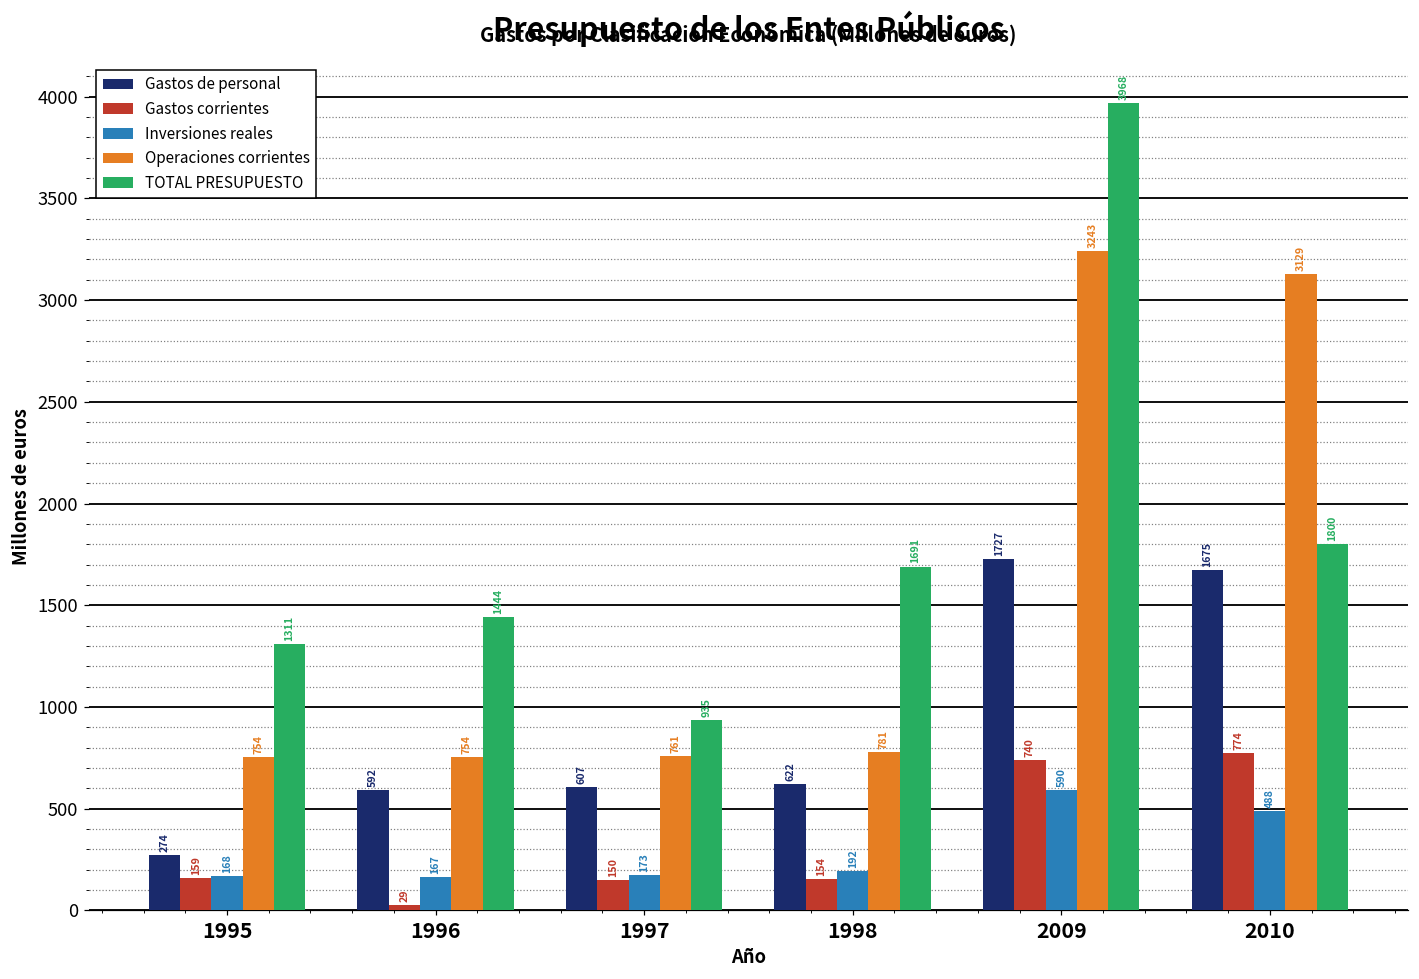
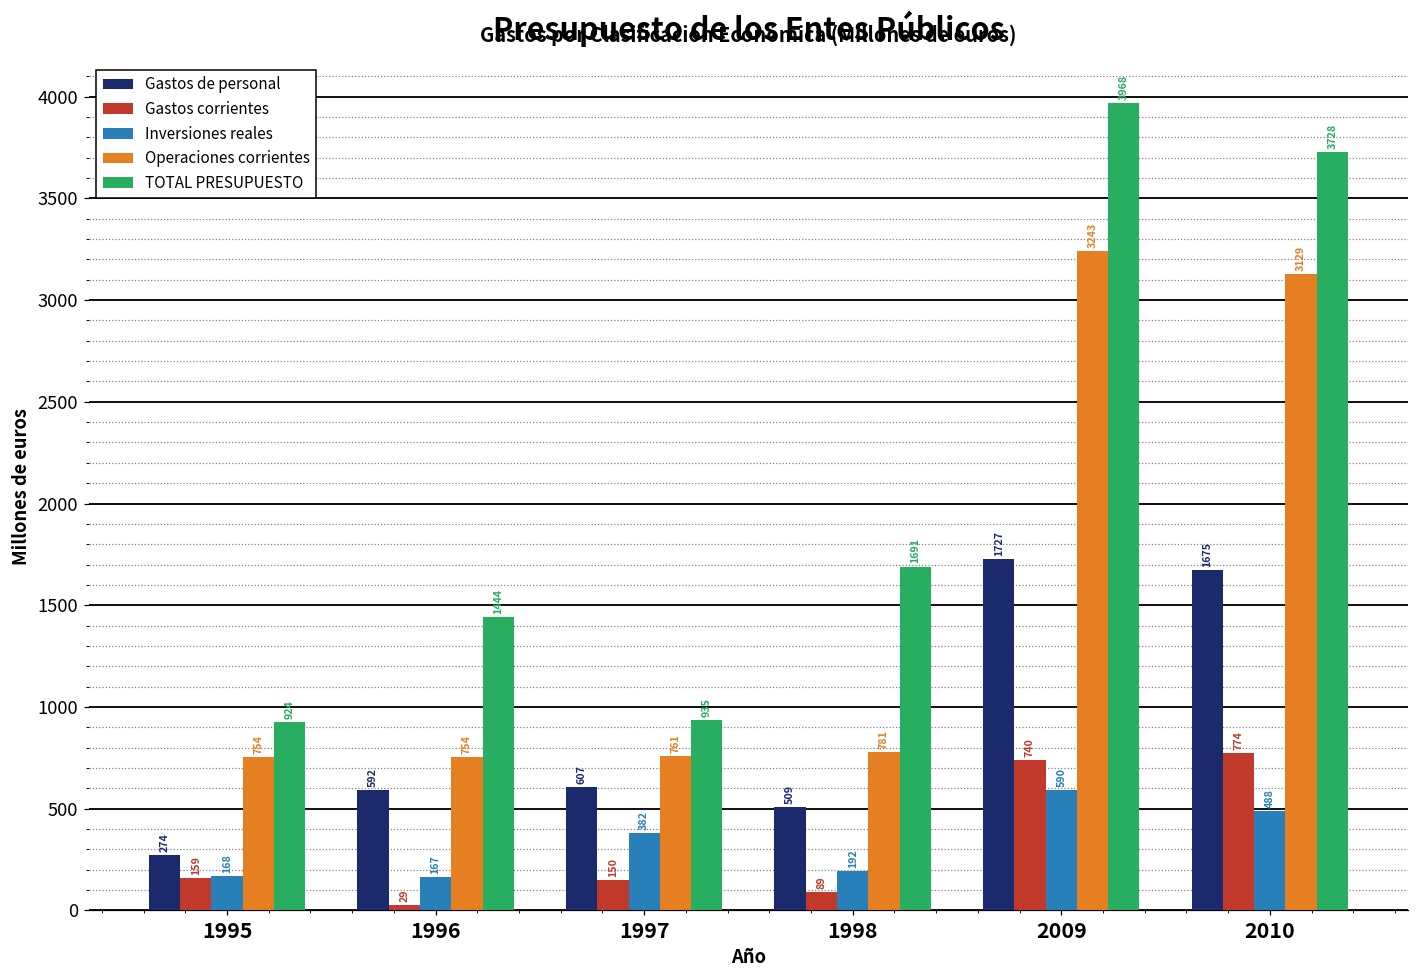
TOTAL PRESUPUESTO, 1995: 1311 -> 924
Inversiones reales, 1997: 173 -> 382
Gastos de personal, 1998: 622 -> 509
Gastos corrientes, 1998: 154 -> 89
TOTAL PRESUPUESTO, 2010: 1800 -> 3728
